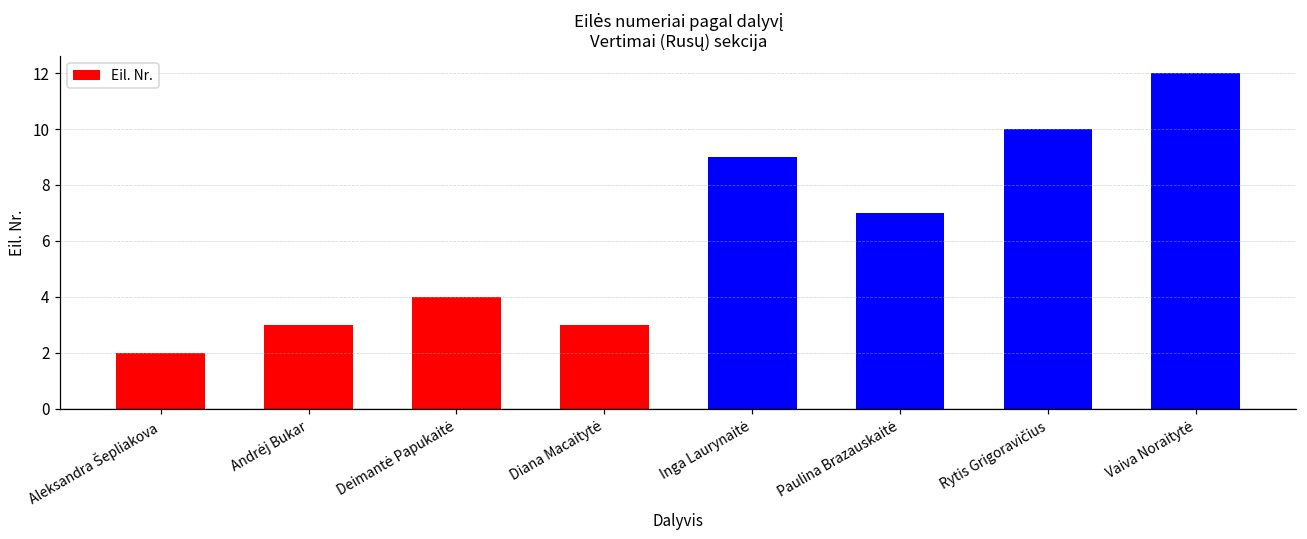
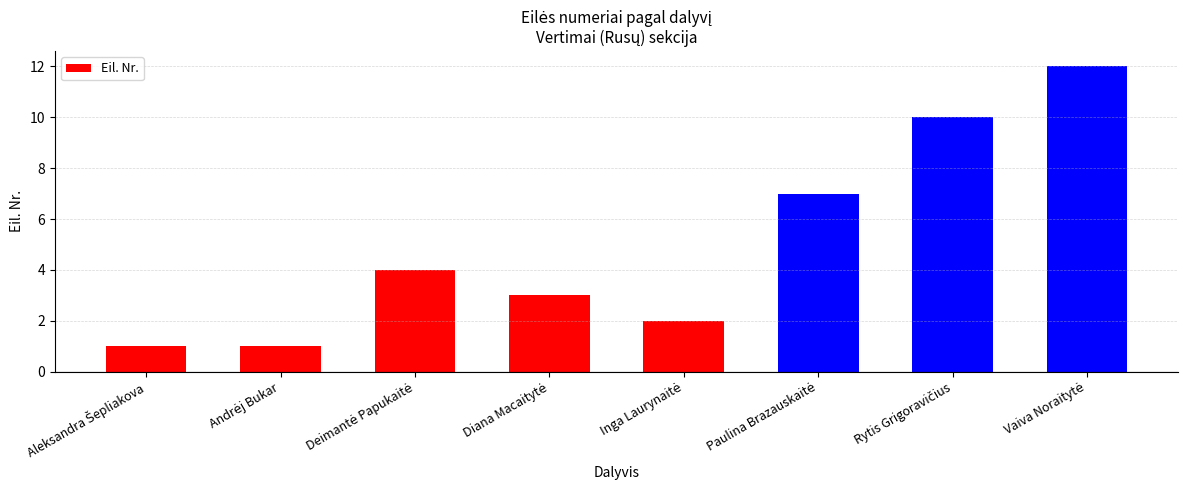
Aleksandra Šepliakova: 2 -> 1
Andrėj Bukar: 3 -> 1
Inga Laurynaitė: 9 -> 2
